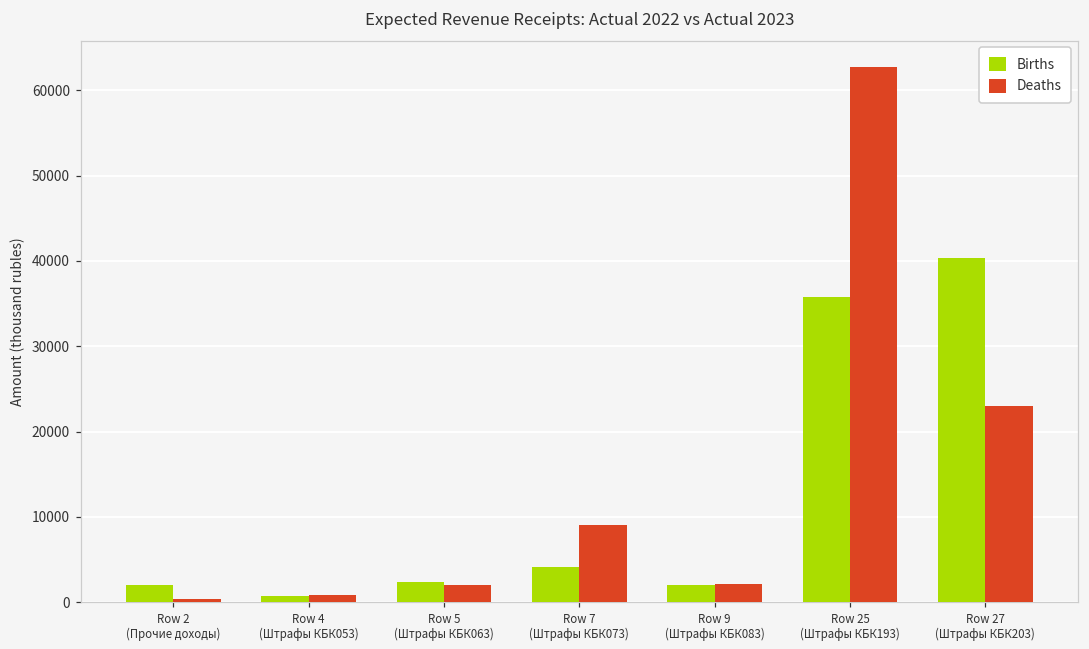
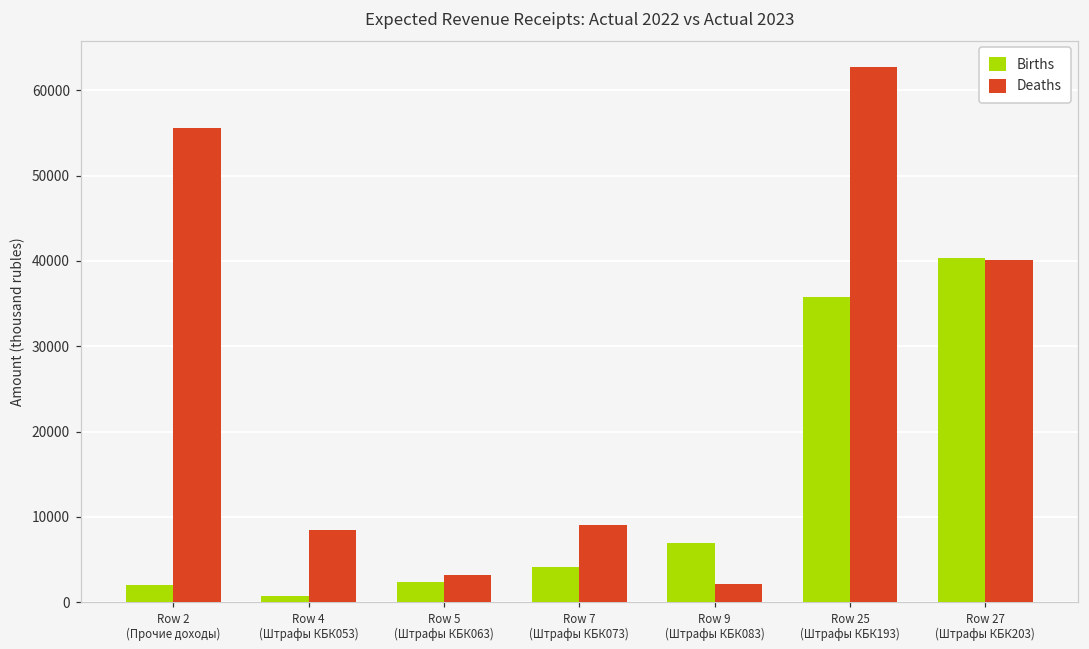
Deaths, Row 2 (Прочие доходы): 0 -> 56000
Deaths, Row 4 (Штрафы КБК053): 1000 -> 8000
Deaths, Row 5 (Штрафы КБК063): 2000 -> 3000
Births, Row 9 (Штрафы КБК083): 2000 -> 7000
Deaths, Row 27 (Штрафы КБК203): 23000 -> 40000
